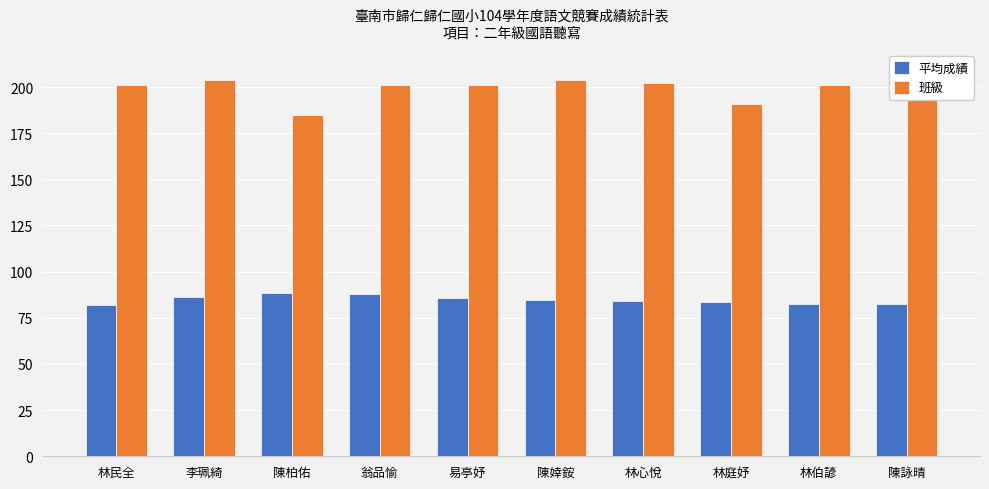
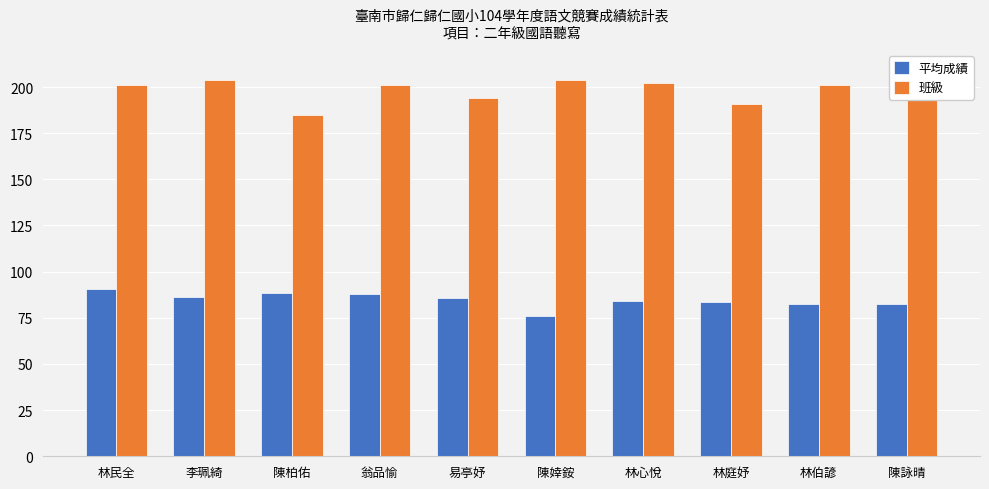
平均成績, 林民全: 82 -> 91
班級, 易亭妤: 201 -> 194
平均成績, 陳婞銨: 85 -> 76
